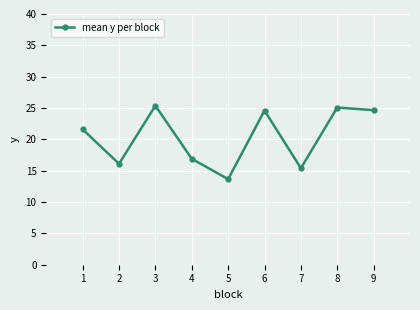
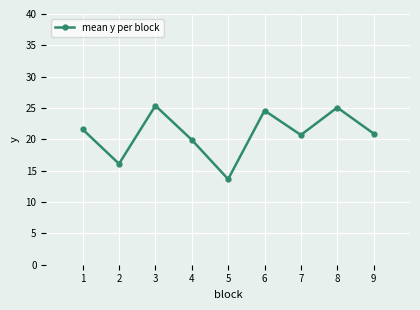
4: 17 -> 20
7: 15 -> 21
9: 25 -> 21
